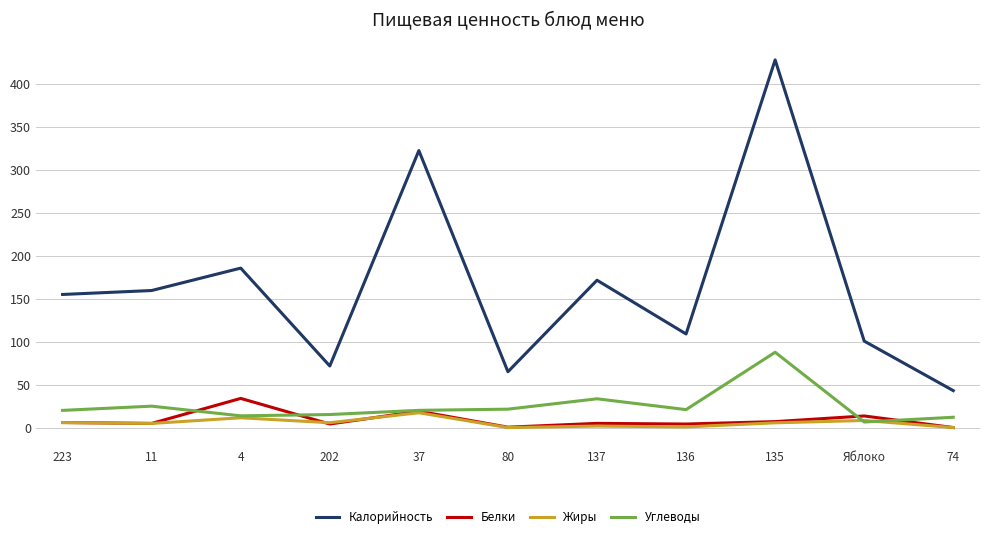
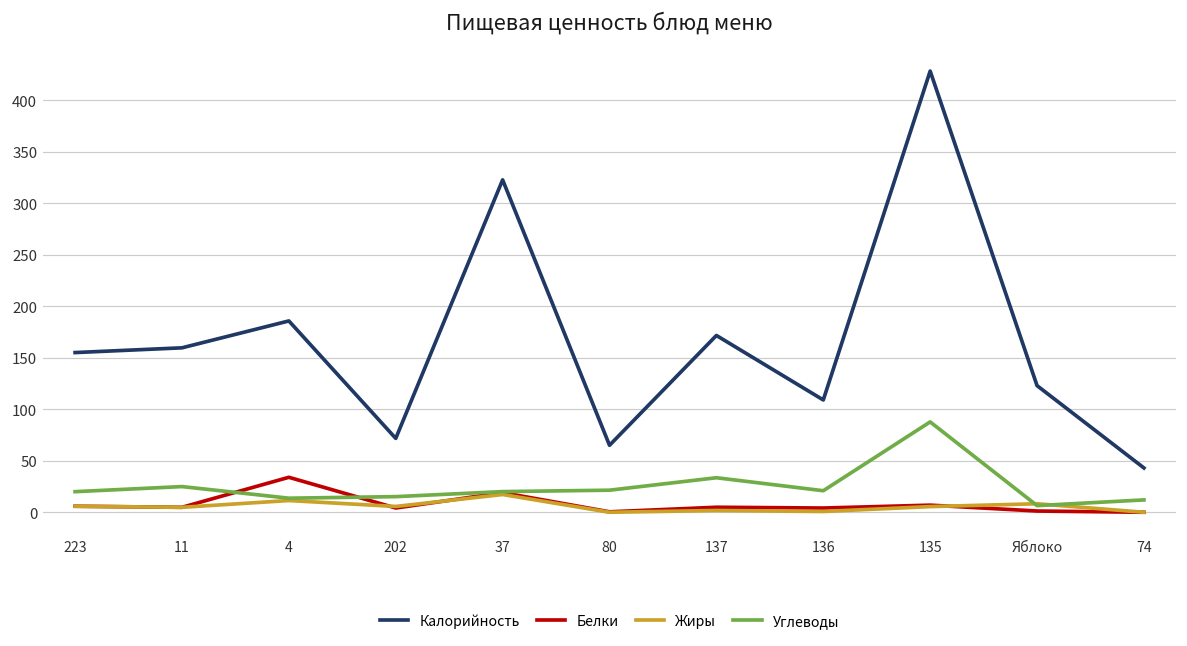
Калорийность, Яблоко: 100 -> 120
Белки, Яблоко: 10 -> 0
